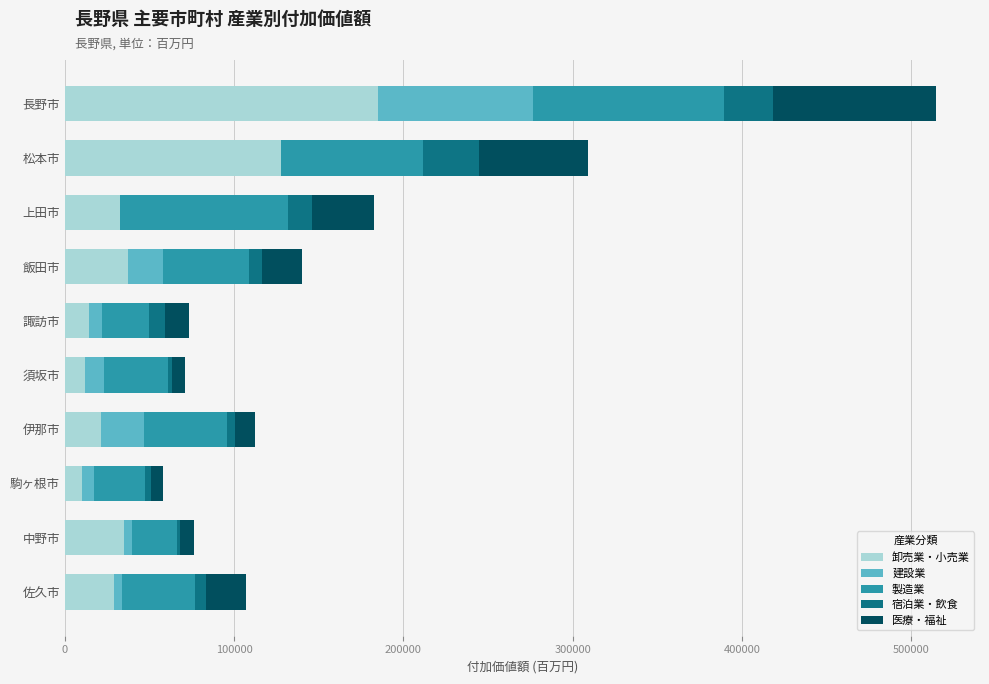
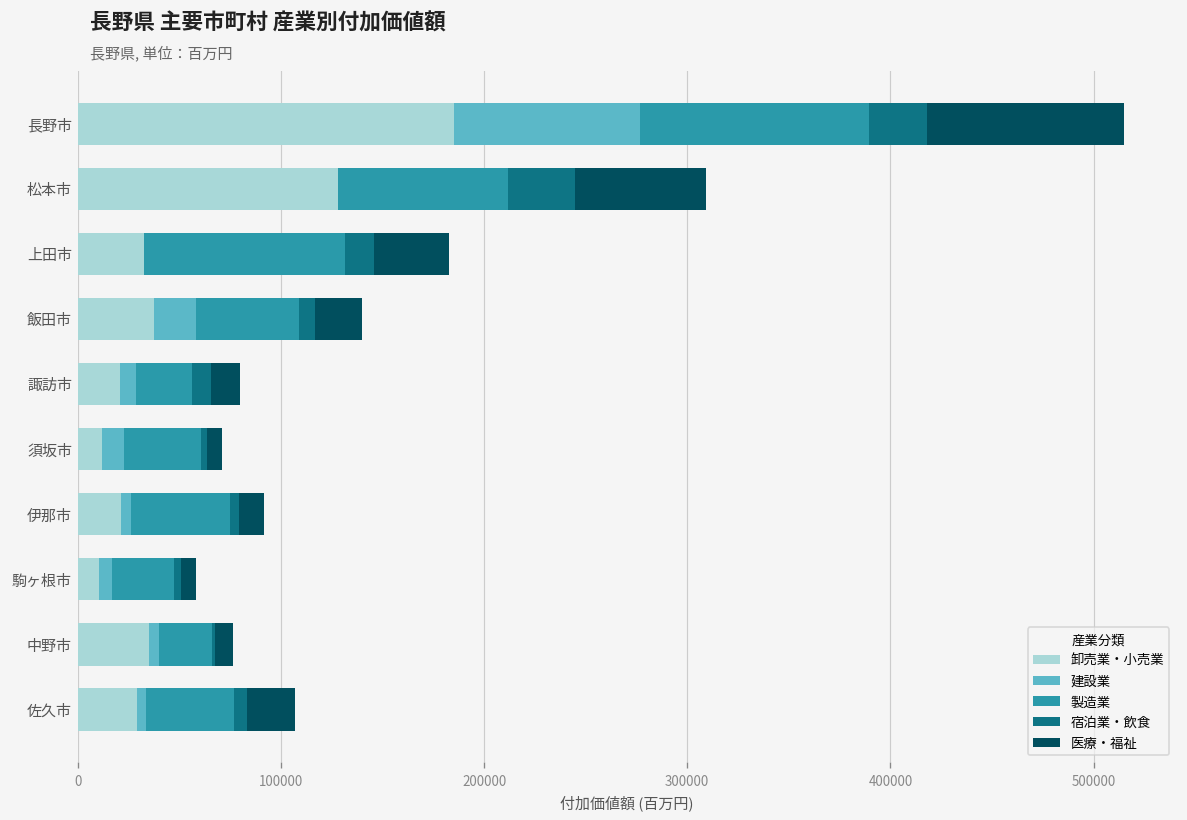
卸売業・小売業, 諏訪市: 14000 -> 21000
建設業, 伊那市: 26000 -> 5000
